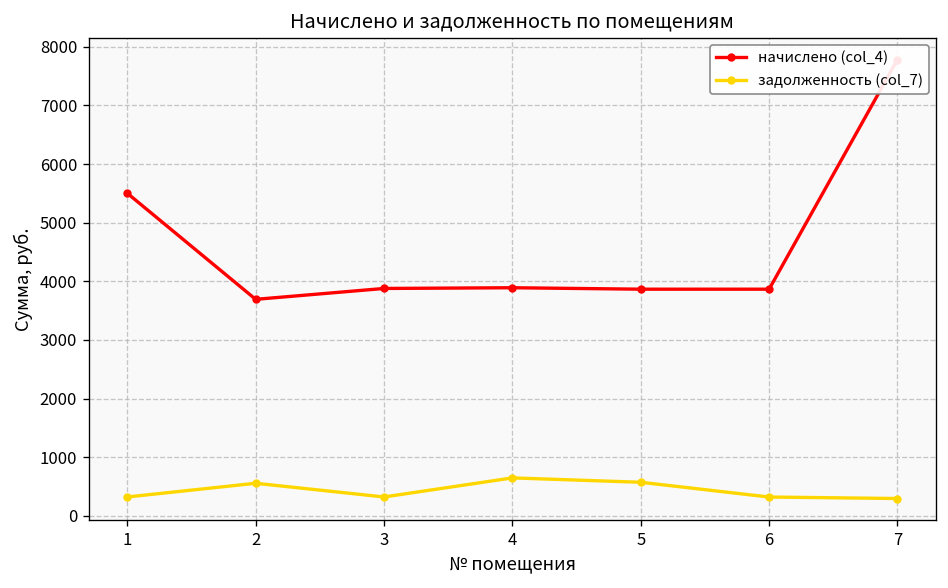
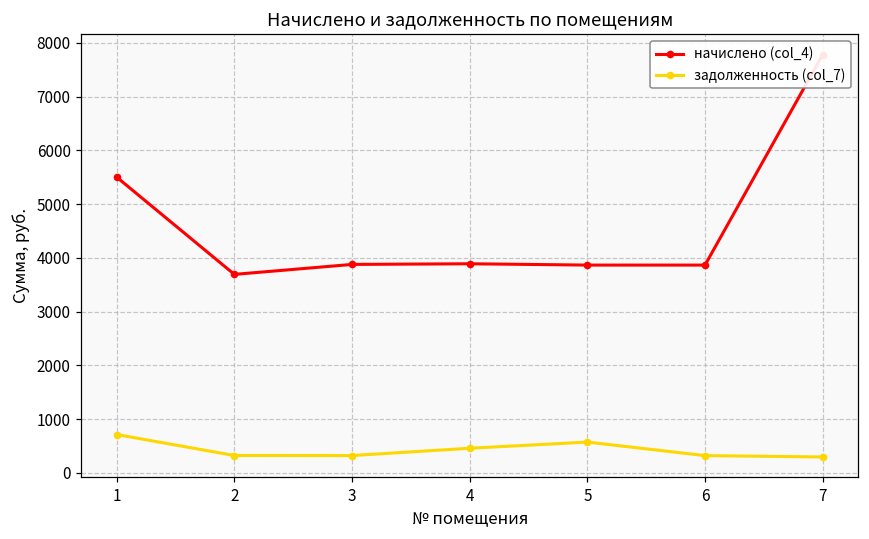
задолженность (col_7), 1: 300 -> 700
задолженность (col_7), 2: 600 -> 300
задолженность (col_7), 4: 600 -> 500
